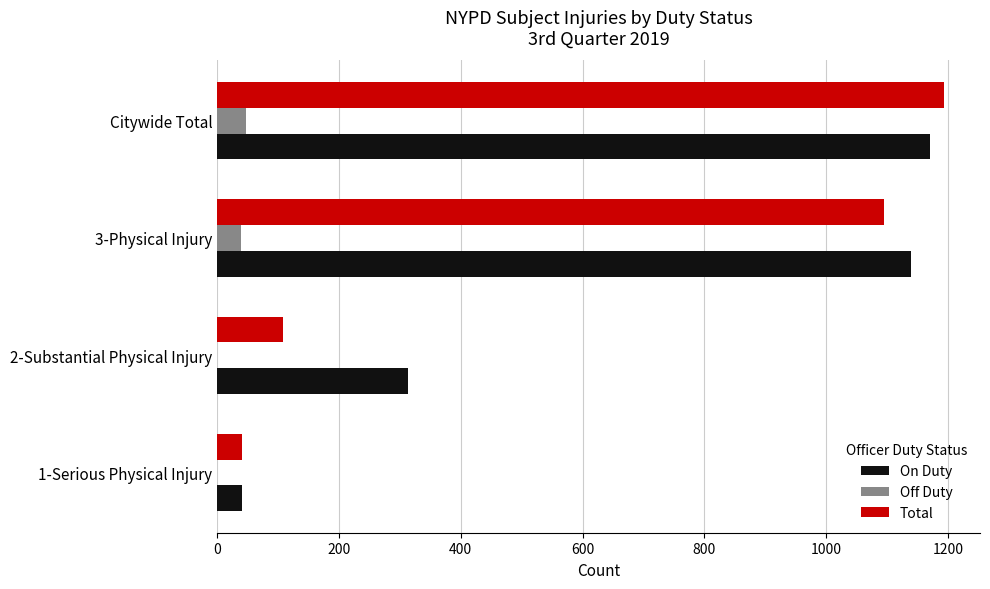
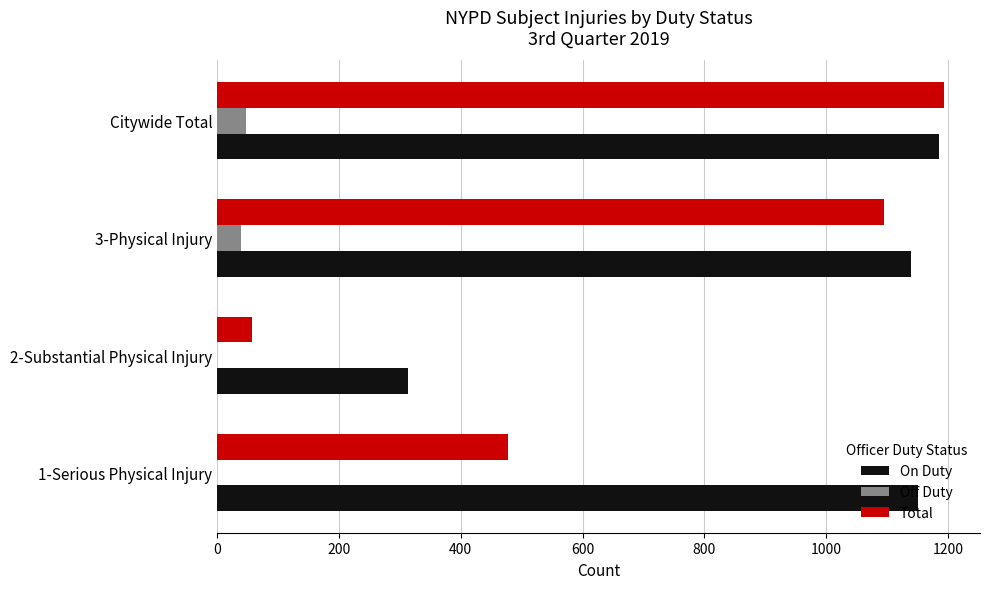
On Duty, Citywide Total: 1170 -> 1190
Total, 2-Substantial Physical Injury: 110 -> 60
Total, 1-Serious Physical Injury: 40 -> 480
On Duty, 1-Serious Physical Injury: 40 -> 1150
